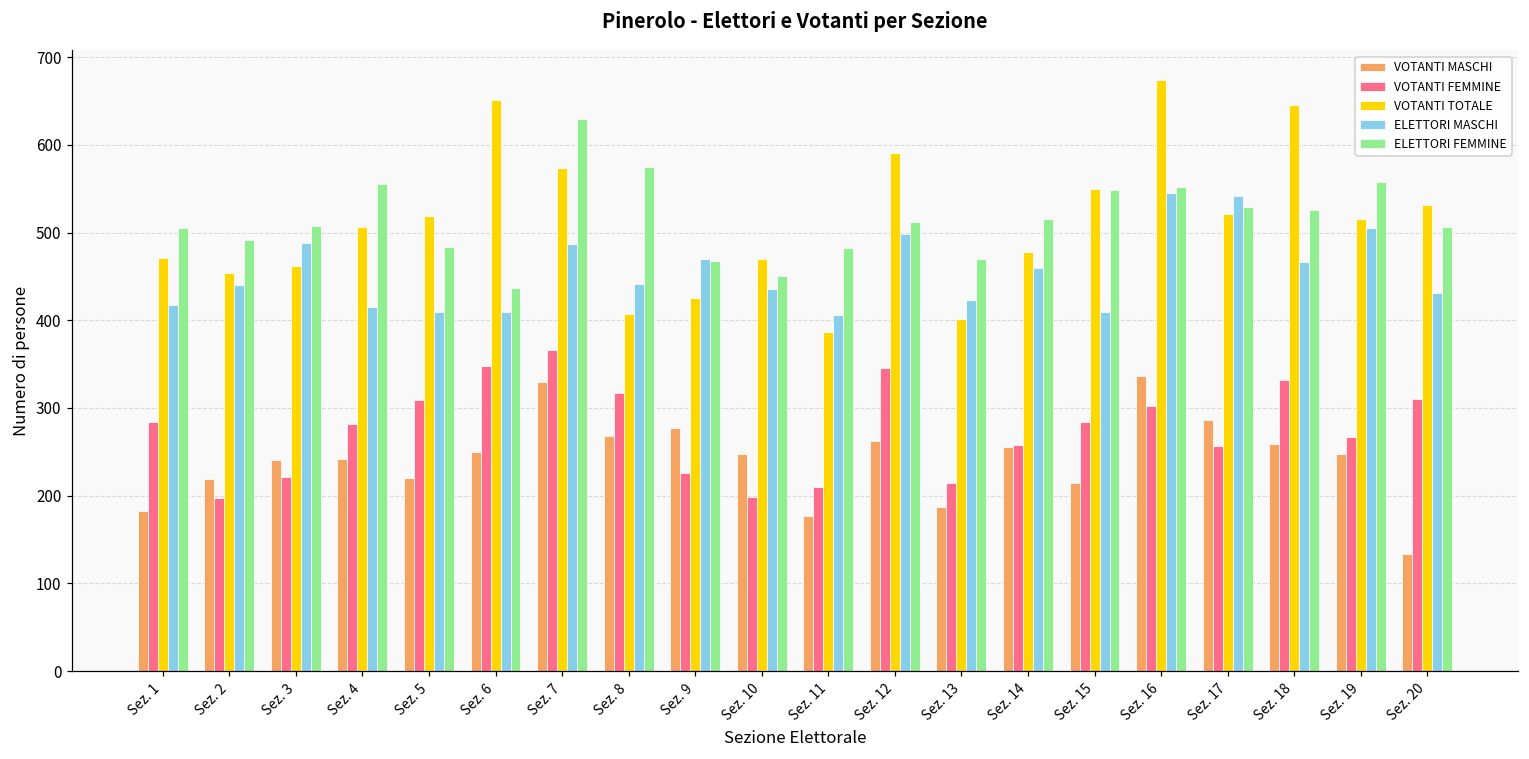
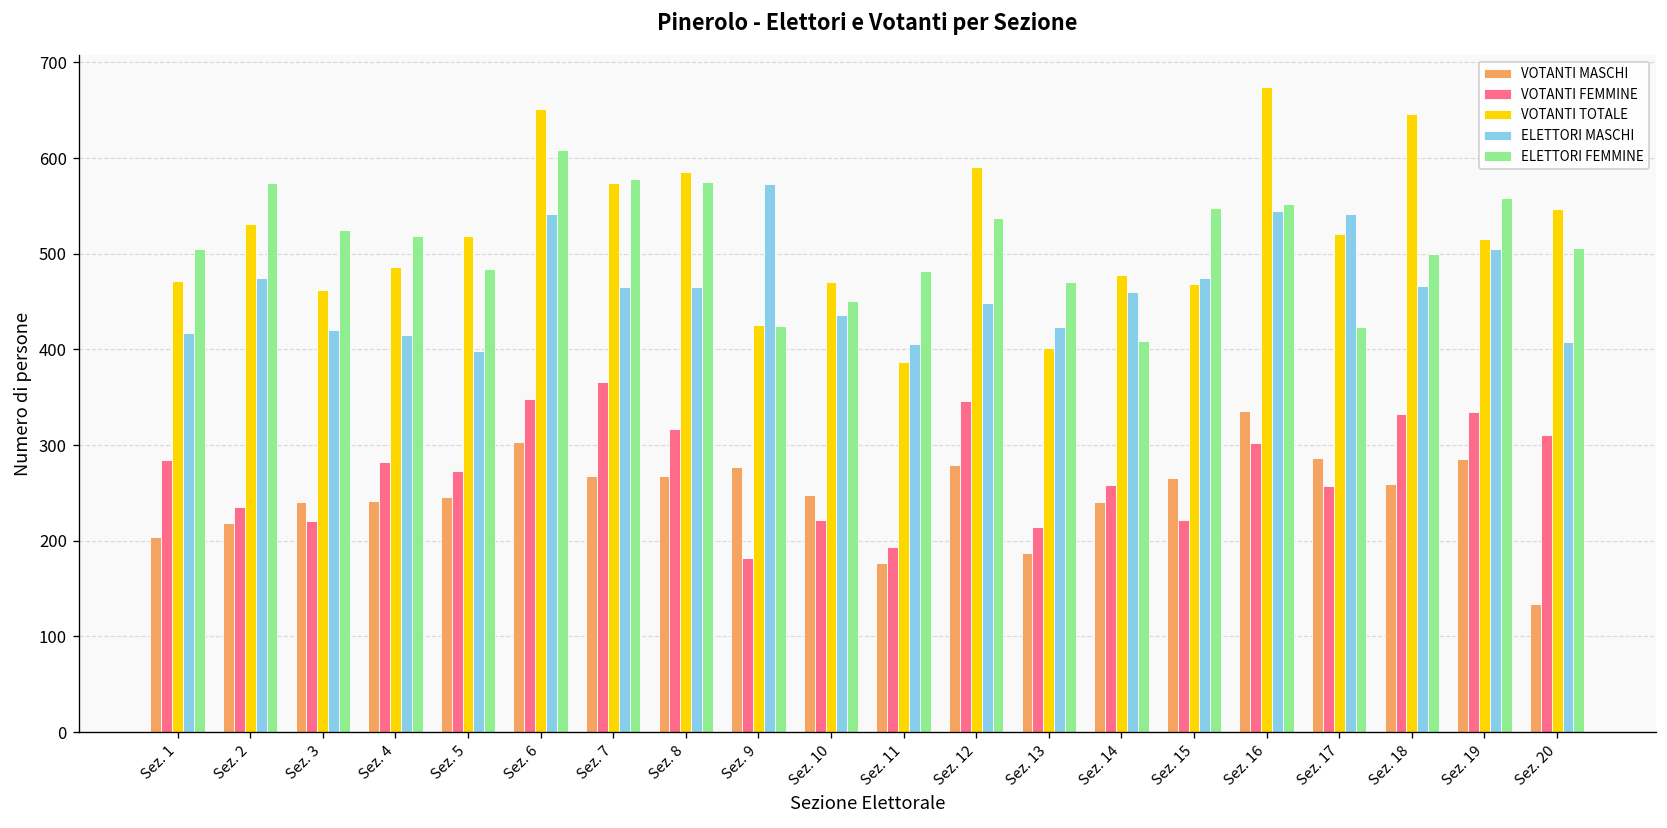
VOTANTI MASCHI, Sez. 1: 180 -> 200
VOTANTI FEMMINE, Sez. 2: 200 -> 240
VOTANTI TOTALE, Sez. 2: 450 -> 530
ELETTORI MASCHI, Sez. 2: 440 -> 480
ELETTORI FEMMINE, Sez. 2: 490 -> 570
ELETTORI MASCHI, Sez. 3: 490 -> 420
ELETTORI FEMMINE, Sez. 3: 510 -> 530
VOTANTI TOTALE, Sez. 4: 510 -> 490
ELETTORI FEMMINE, Sez. 4: 560 -> 520
VOTANTI MASCHI, Sez. 5: 220 -> 250
VOTANTI FEMMINE, Sez. 5: 310 -> 270
ELETTORI MASCHI, Sez. 5: 410 -> 400
VOTANTI MASCHI, Sez. 6: 250 -> 300
ELETTORI MASCHI, Sez. 6: 410 -> 540
ELETTORI FEMMINE, Sez. 6: 440 -> 610
VOTANTI MASCHI, Sez. 7: 330 -> 270
ELETTORI MASCHI, Sez. 7: 490 -> 470
ELETTORI FEMMINE, Sez. 7: 630 -> 580
VOTANTI TOTALE, Sez. 8: 410 -> 590
ELETTORI MASCHI, Sez. 8: 440 -> 470
VOTANTI FEMMINE, Sez. 9: 230 -> 180
ELETTORI MASCHI, Sez. 9: 470 -> 570
ELETTORI FEMMINE, Sez. 9: 470 -> 420
VOTANTI FEMMINE, Sez. 10: 200 -> 220
VOTANTI FEMMINE, Sez. 11: 210 -> 190
VOTANTI MASCHI, Sez. 12: 260 -> 280
ELETTORI MASCHI, Sez. 12: 500 -> 450
ELETTORI FEMMINE, Sez. 12: 510 -> 540
VOTANTI MASCHI, Sez. 14: 260 -> 240
ELETTORI FEMMINE, Sez. 14: 520 -> 410
VOTANTI MASCHI, Sez. 15: 220 -> 270
VOTANTI FEMMINE, Sez. 15: 280 -> 220
VOTANTI TOTALE, Sez. 15: 550 -> 470
ELETTORI MASCHI, Sez. 15: 410 -> 480
ELETTORI FEMMINE, Sez. 17: 530 -> 420
ELETTORI FEMMINE, Sez. 18: 530 -> 500
VOTANTI MASCHI, Sez. 19: 250 -> 290
VOTANTI FEMMINE, Sez. 19: 270 -> 340
VOTANTI TOTALE, Sez. 20: 530 -> 550
ELETTORI MASCHI, Sez. 20: 430 -> 410
